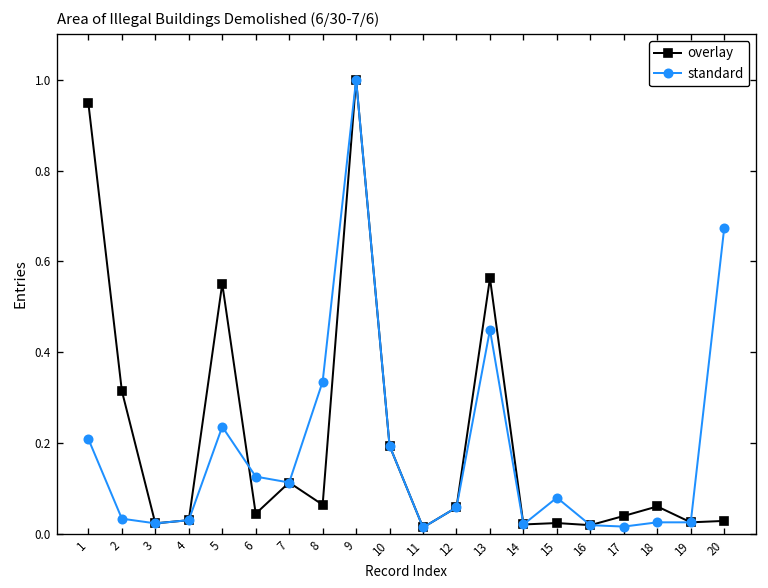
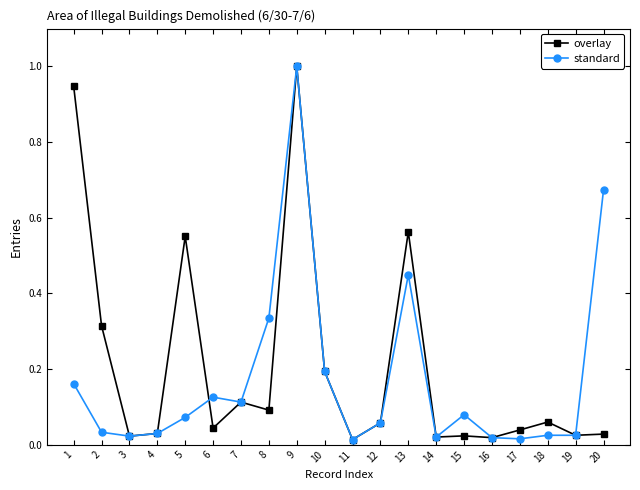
standard, 1: 0.21 -> 0.16
standard, 5: 0.24 -> 0.07
overlay, 8: 0.06 -> 0.09
